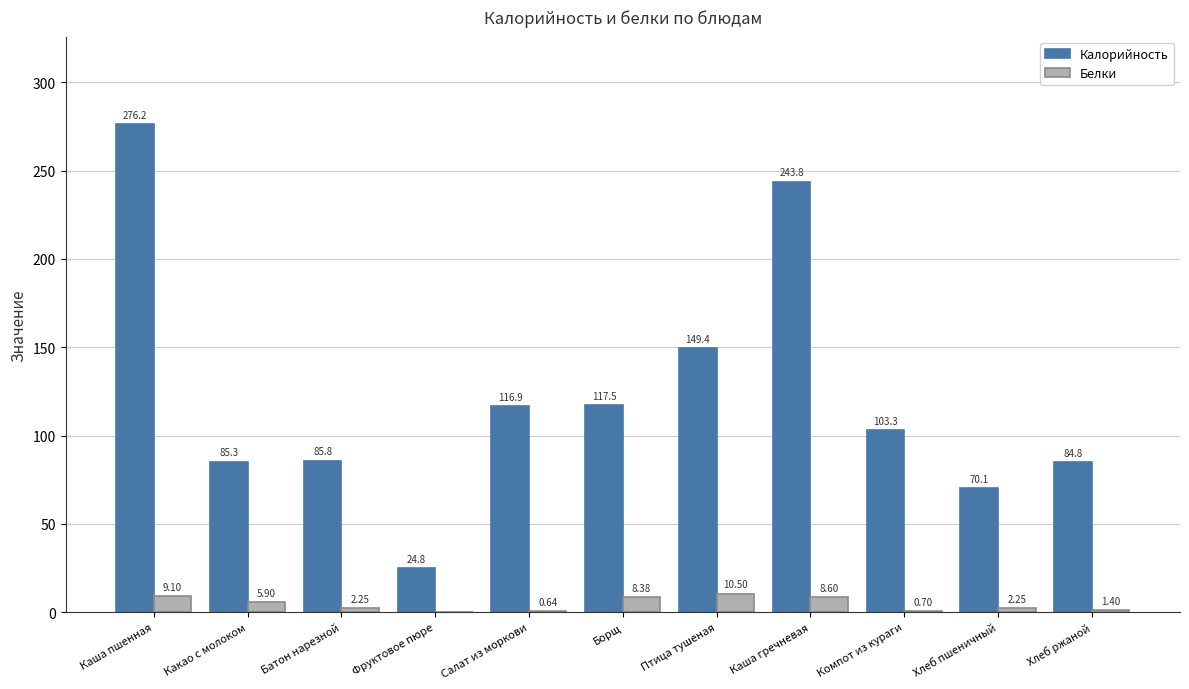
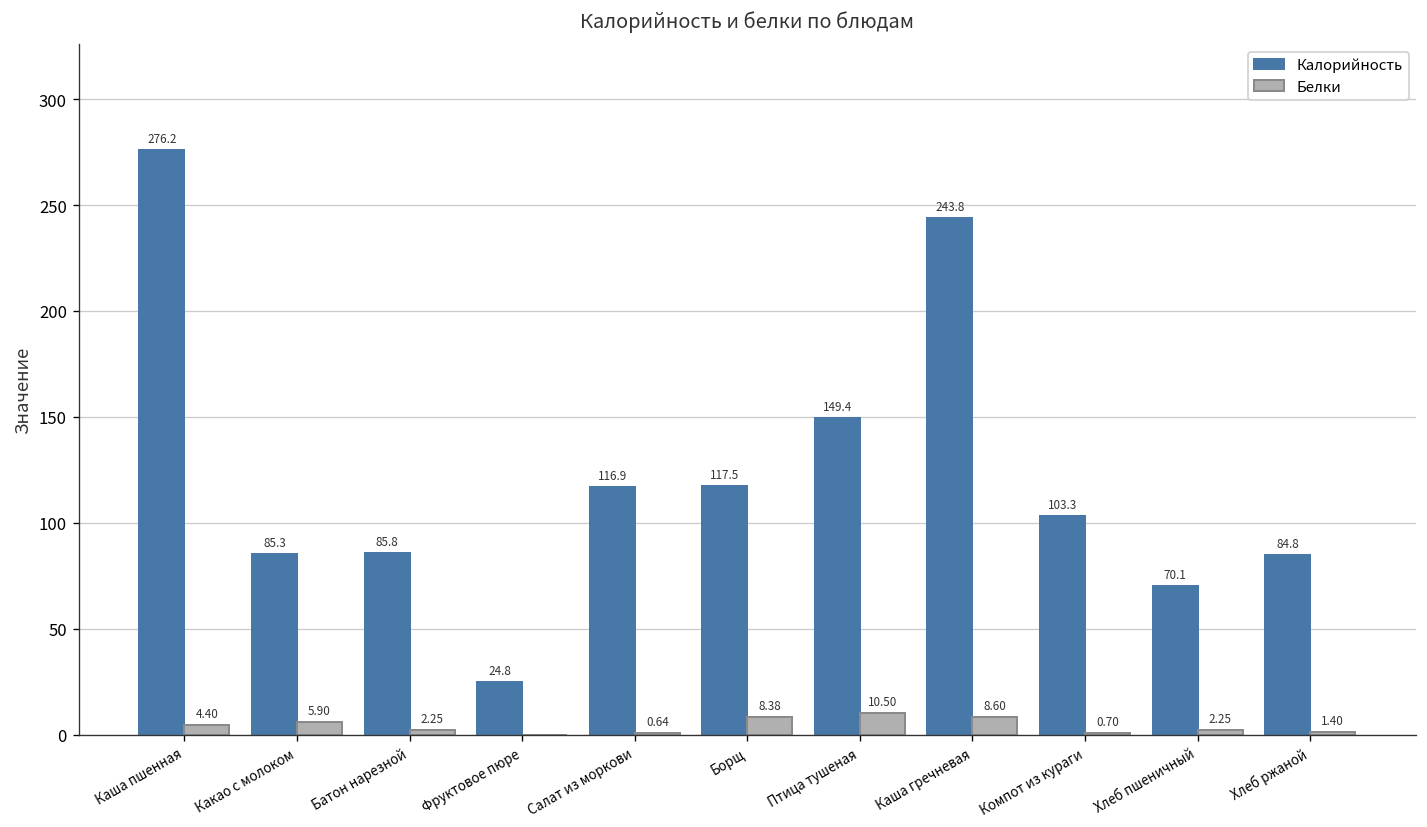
Белки, Каша пшенная: 9.10 -> 4.40
